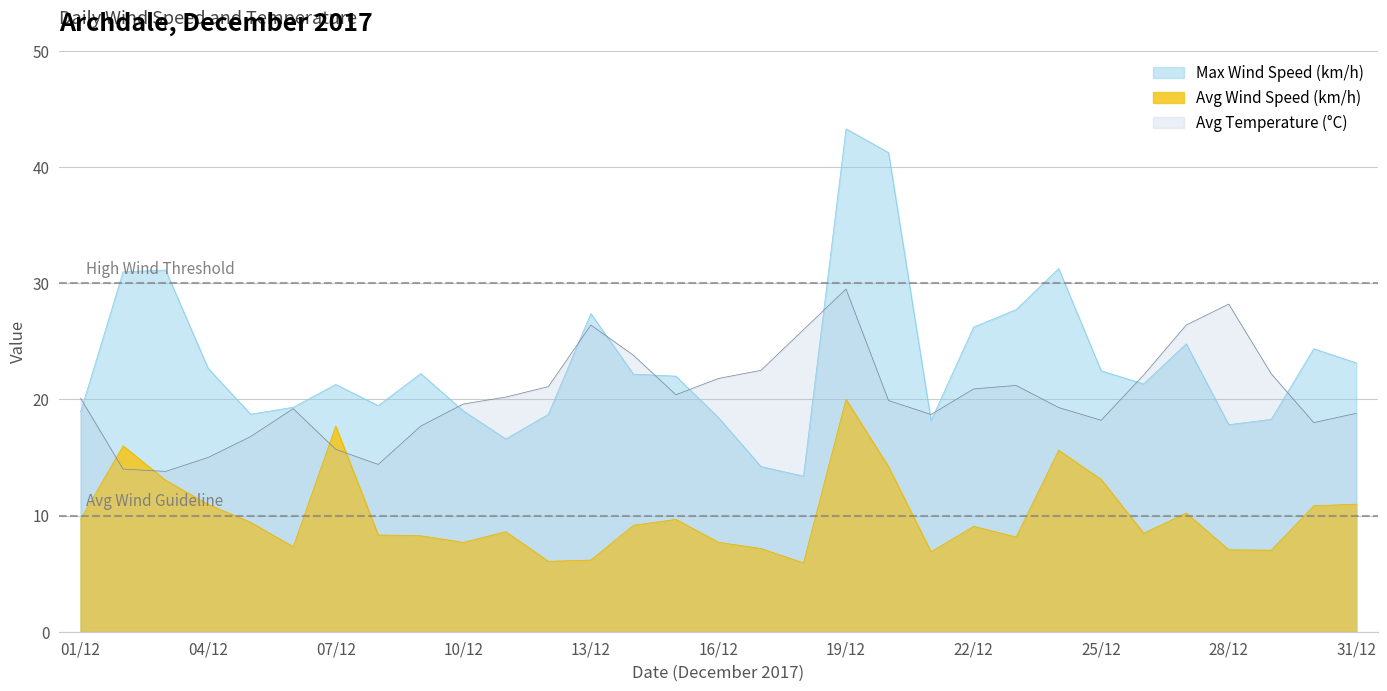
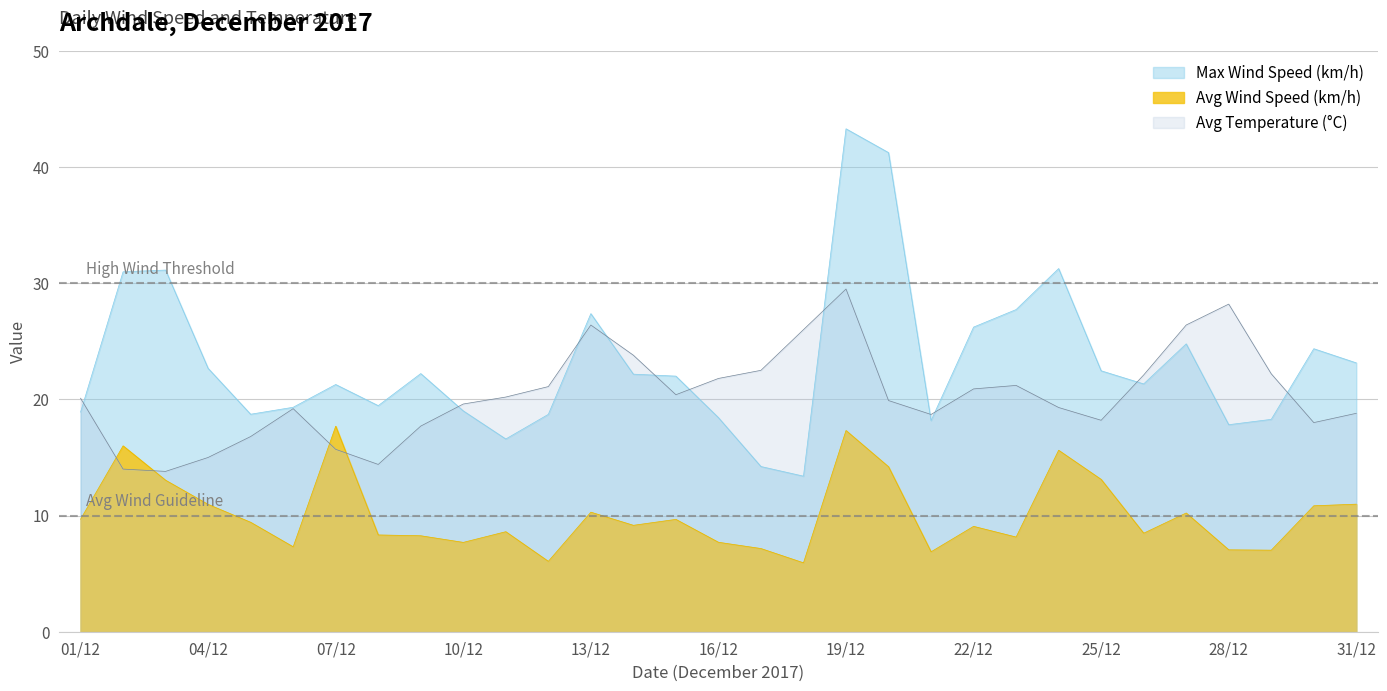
Avg Wind Speed (km/h), 13/12: 6.2 -> 10.3
Avg Wind Speed (km/h), 19/12: 20.0 -> 17.3
